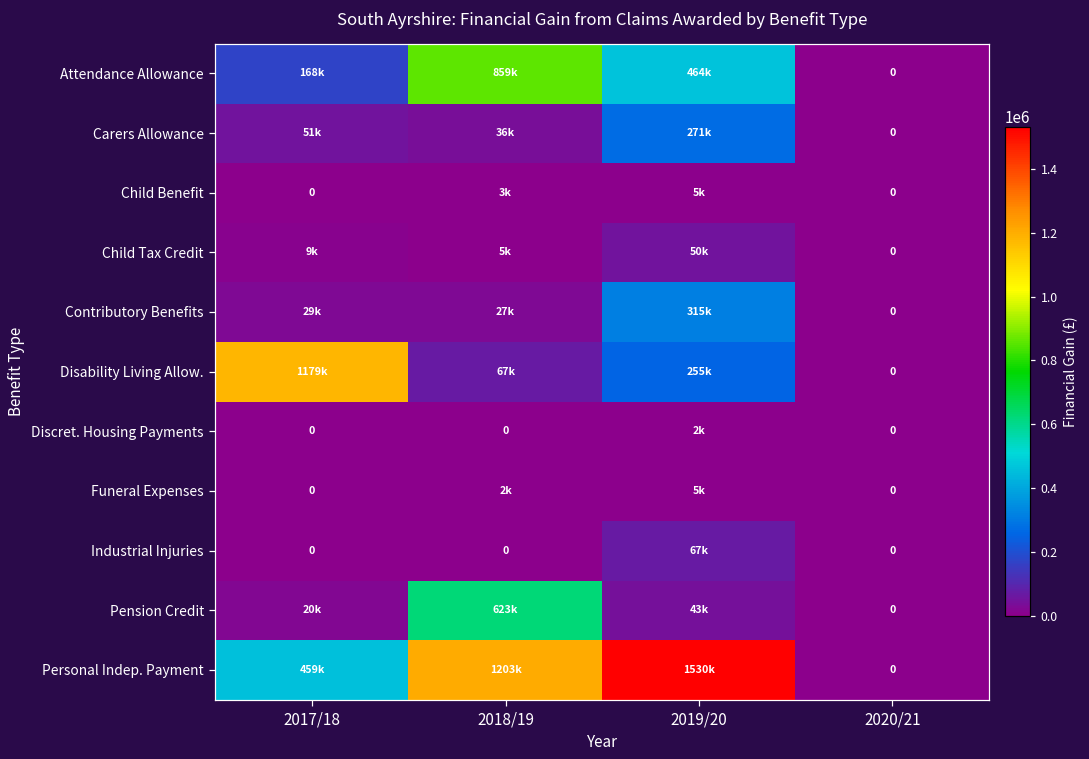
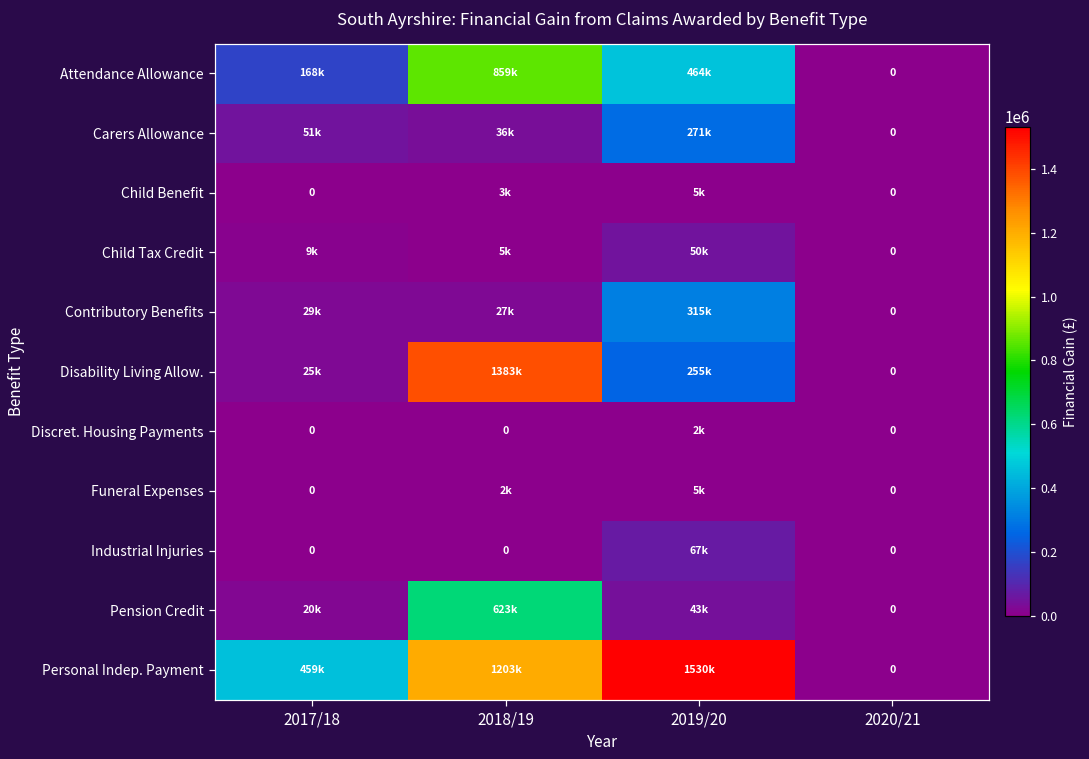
Disability Living Allow., 2017/18: 1179k -> 25k
Disability Living Allow., 2018/19: 67k -> 1383k
